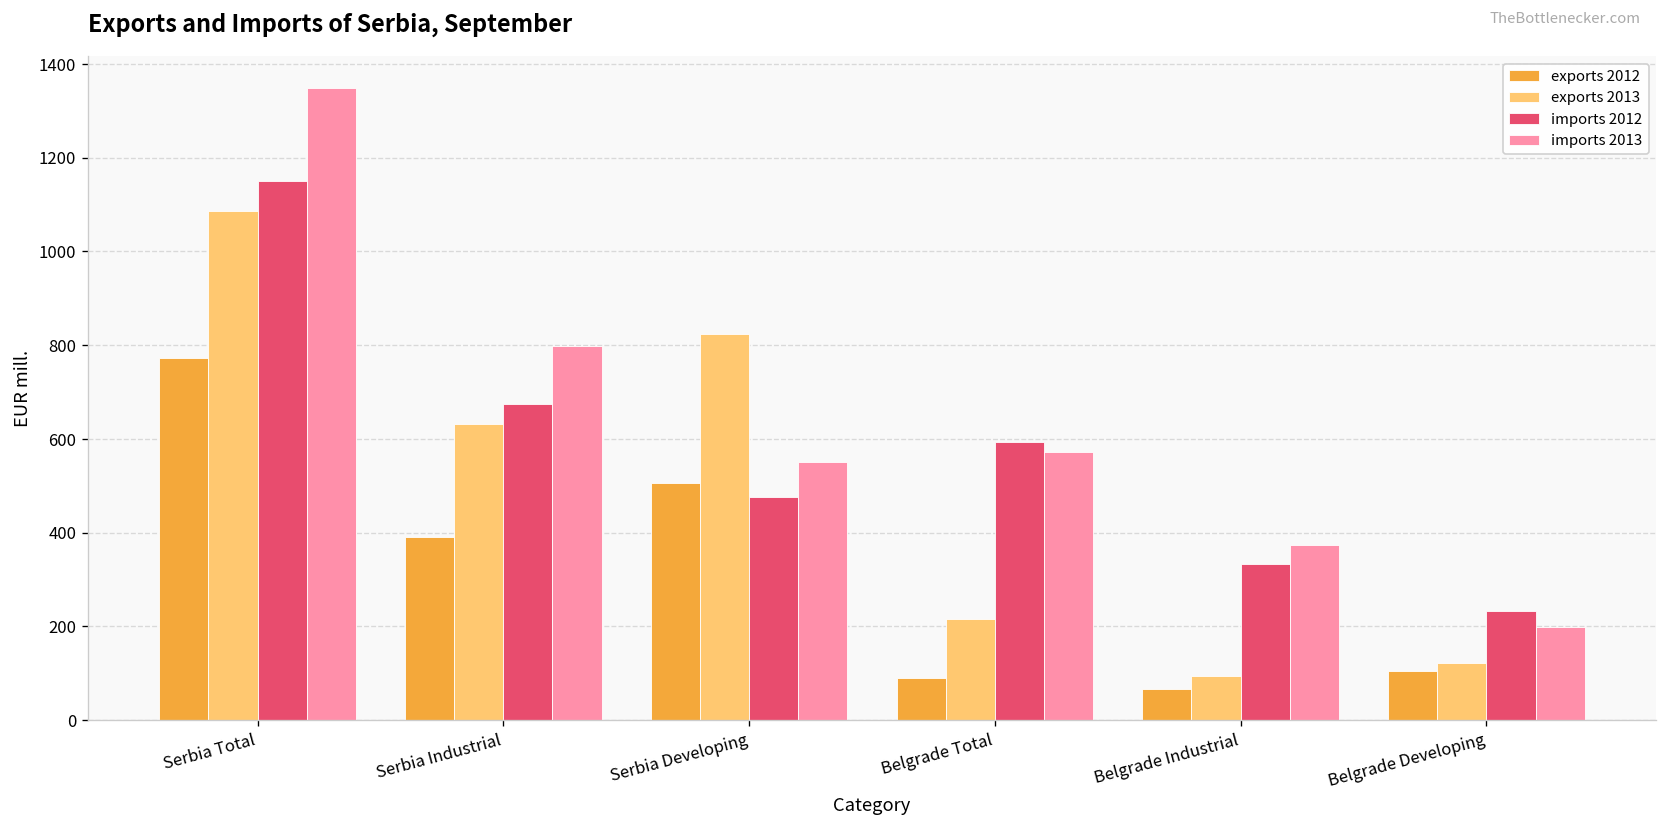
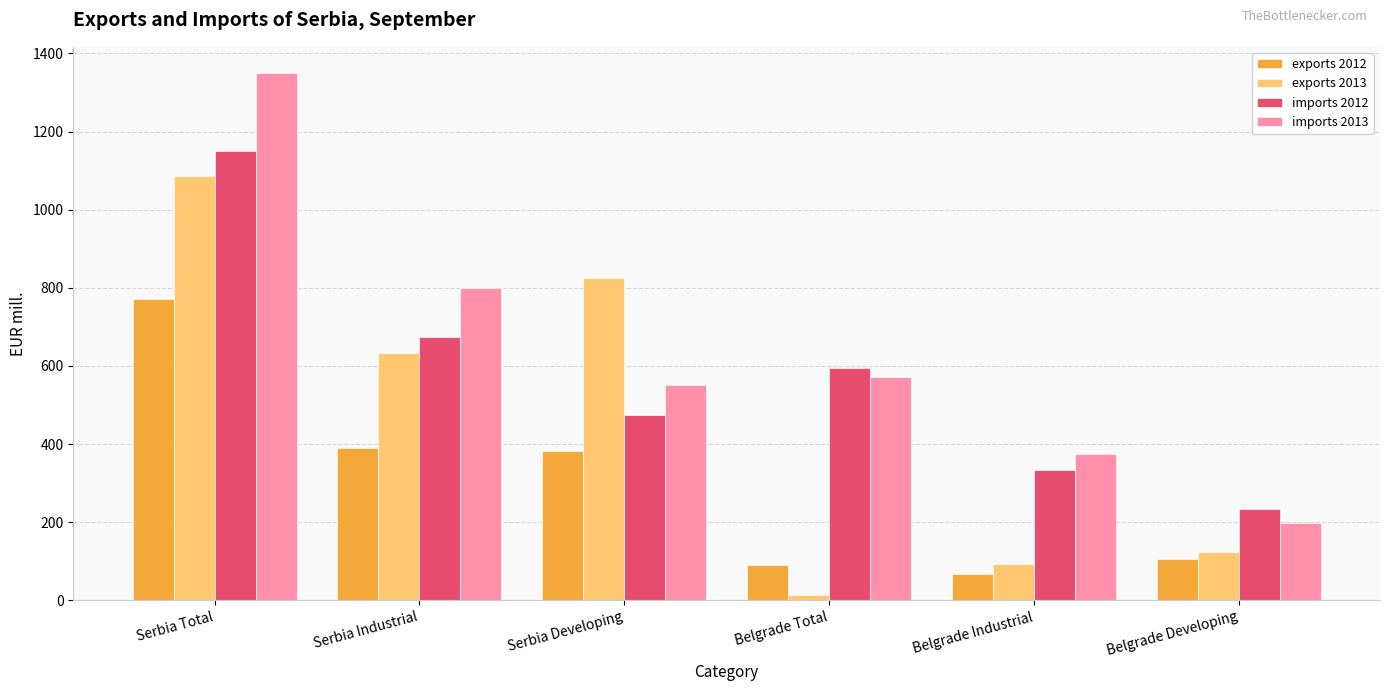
exports 2012, Serbia Developing: 510 -> 380
exports 2013, Belgrade Total: 220 -> 10
